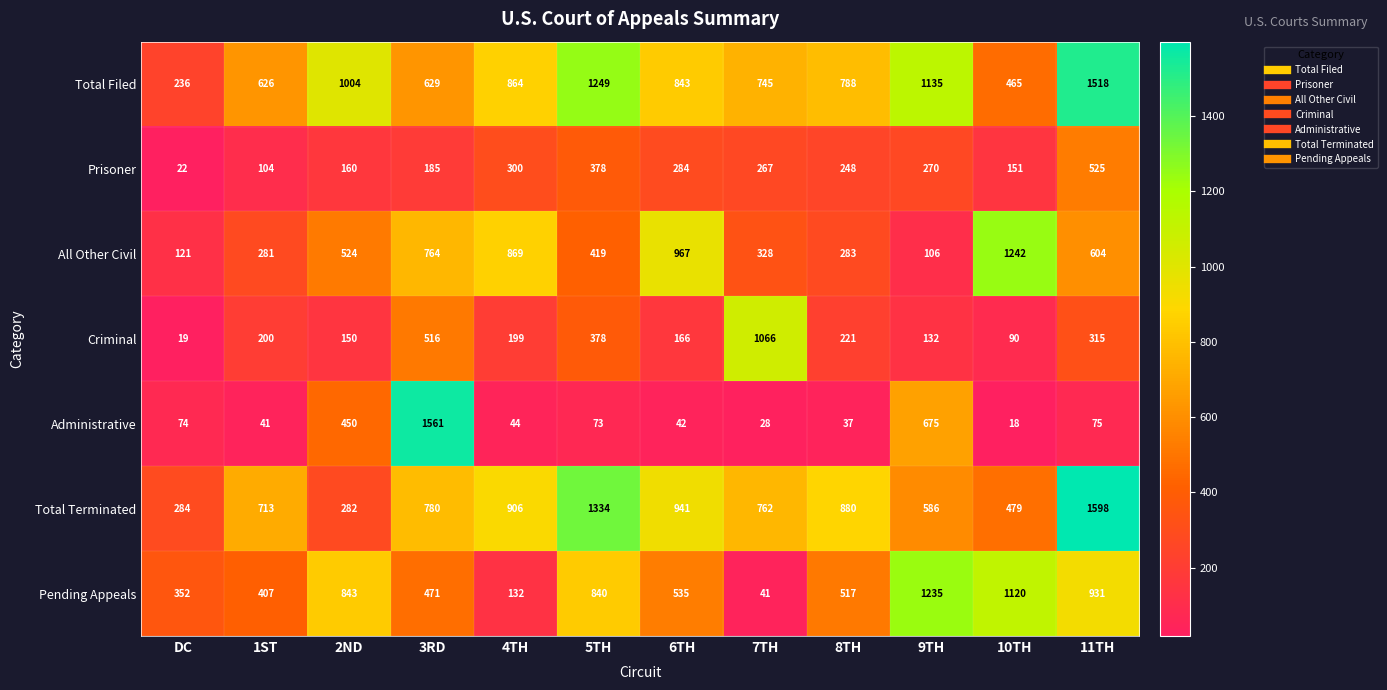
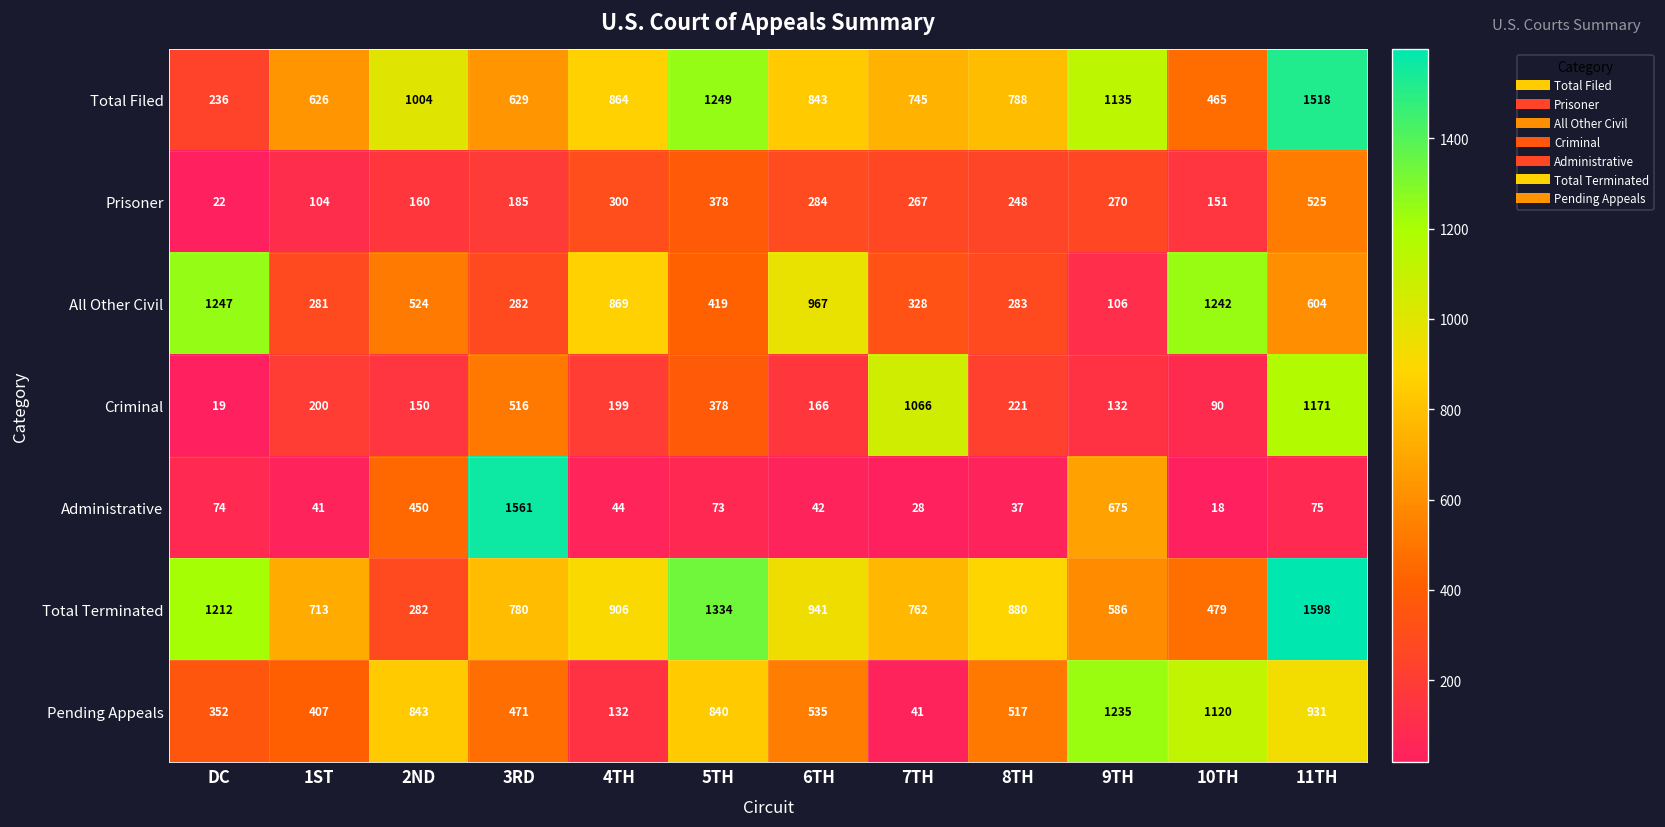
All Other Civil, DC: 121 -> 1247
All Other Civil, 3RD: 764 -> 282
Criminal, 11TH: 315 -> 1171
Total Terminated, DC: 284 -> 1212
